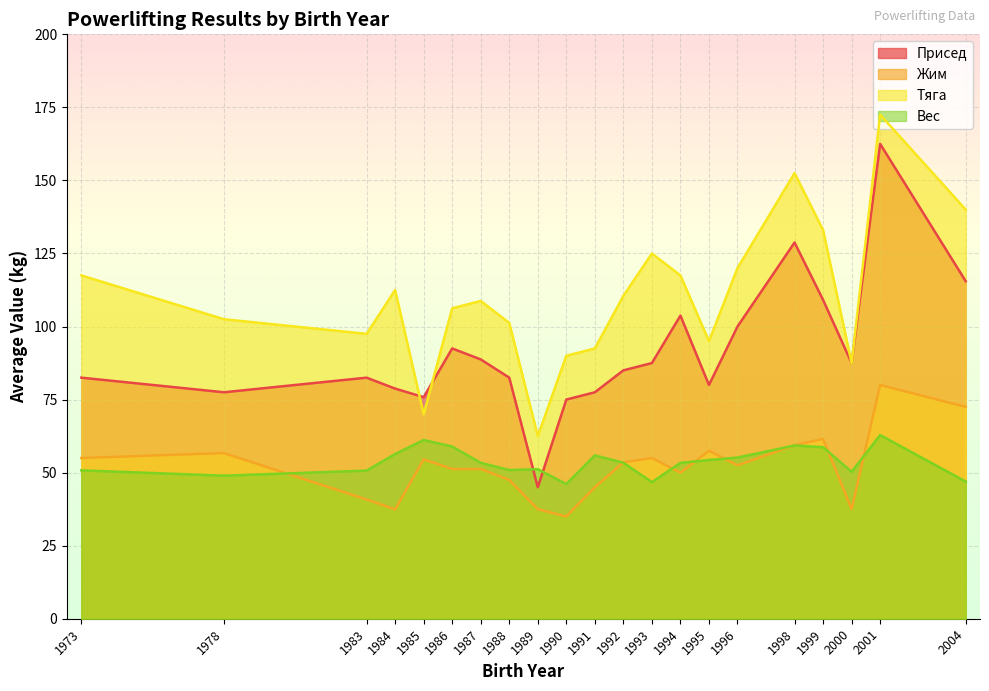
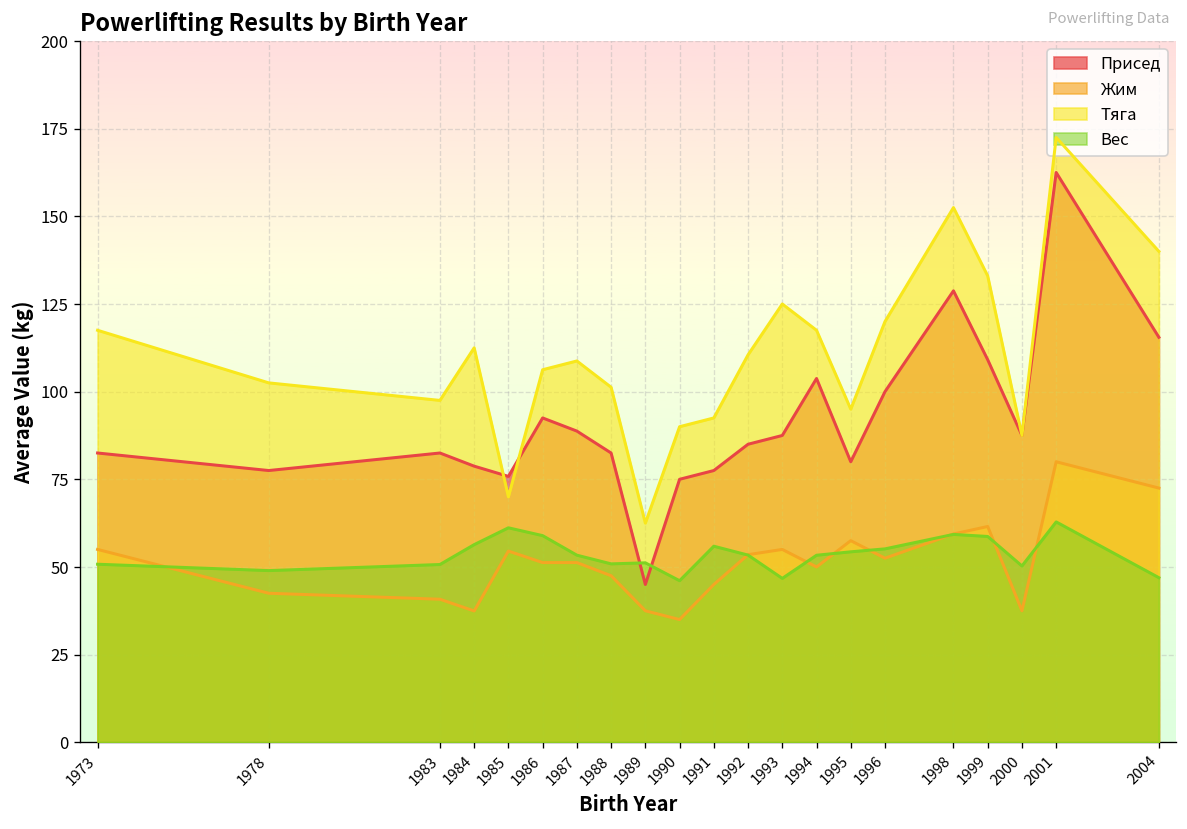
Жим, 1978: 57 -> 43
